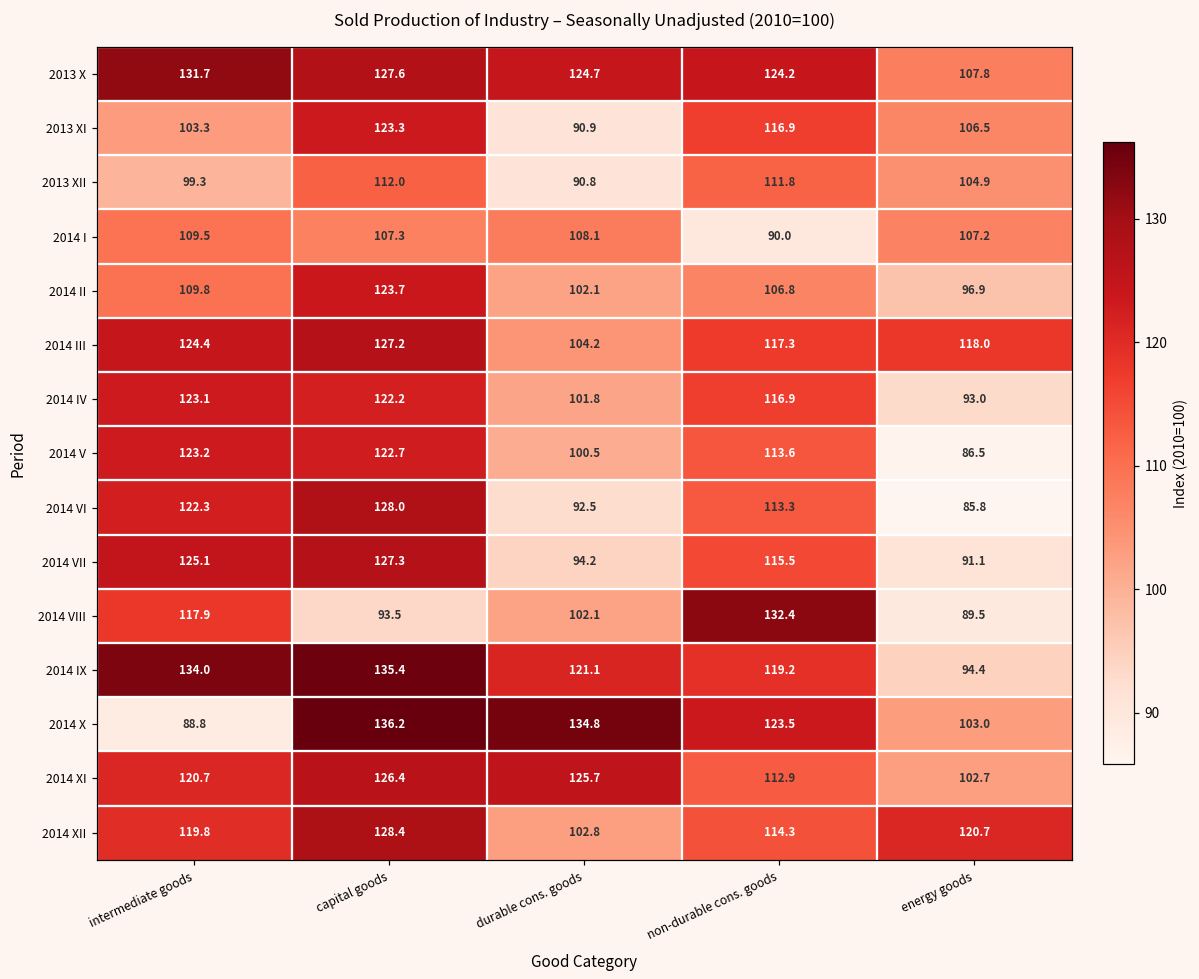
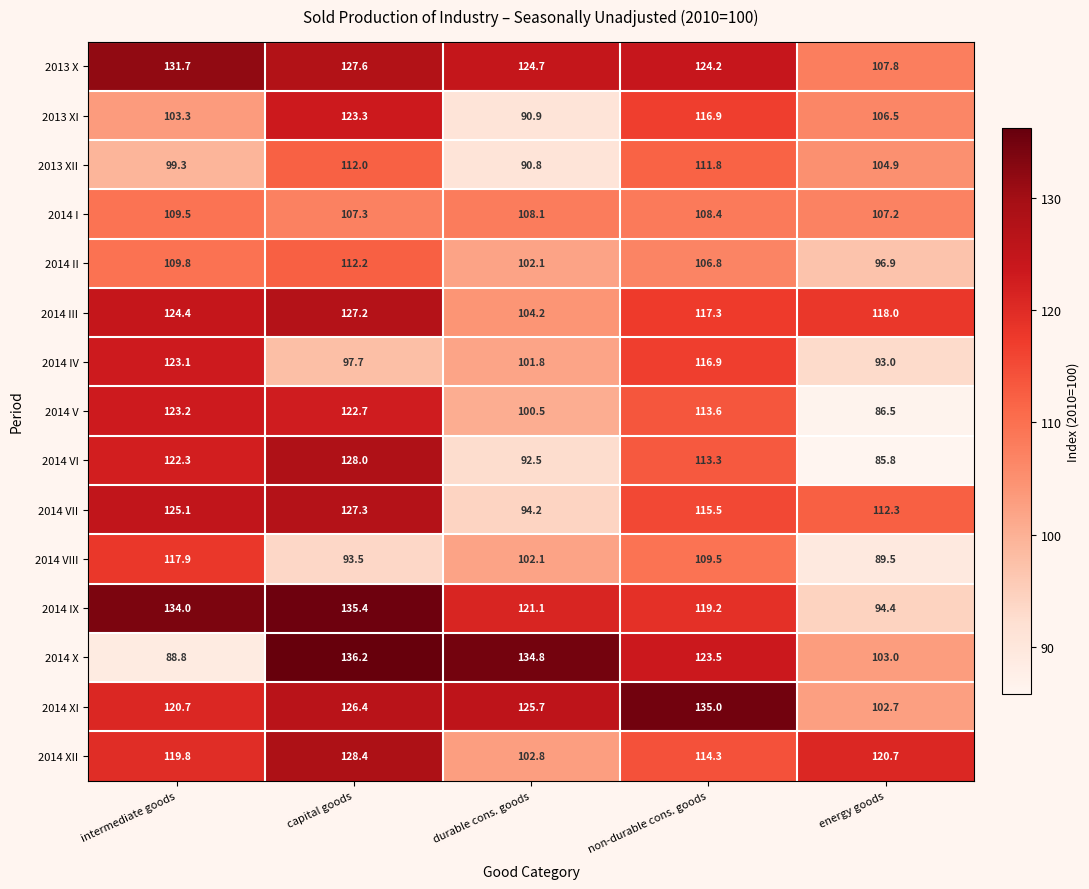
2014 I, non-durable cons. goods: 90.0 -> 108.4
2014 II, capital goods: 123.7 -> 112.2
2014 IV, capital goods: 122.2 -> 97.7
2014 VII, energy goods: 91.1 -> 112.3
2014 VIII, non-durable cons. goods: 132.4 -> 109.5
2014 XI, non-durable cons. goods: 112.9 -> 135.0
